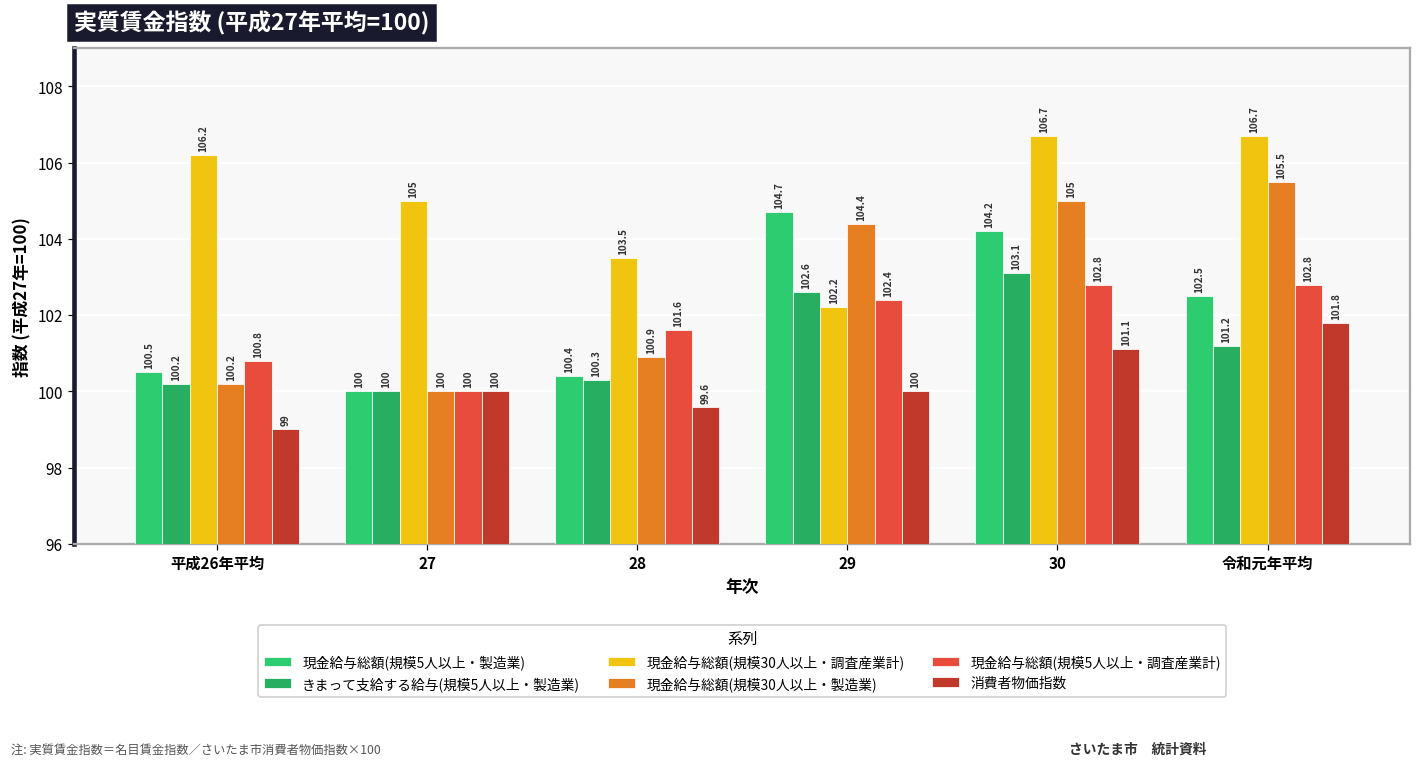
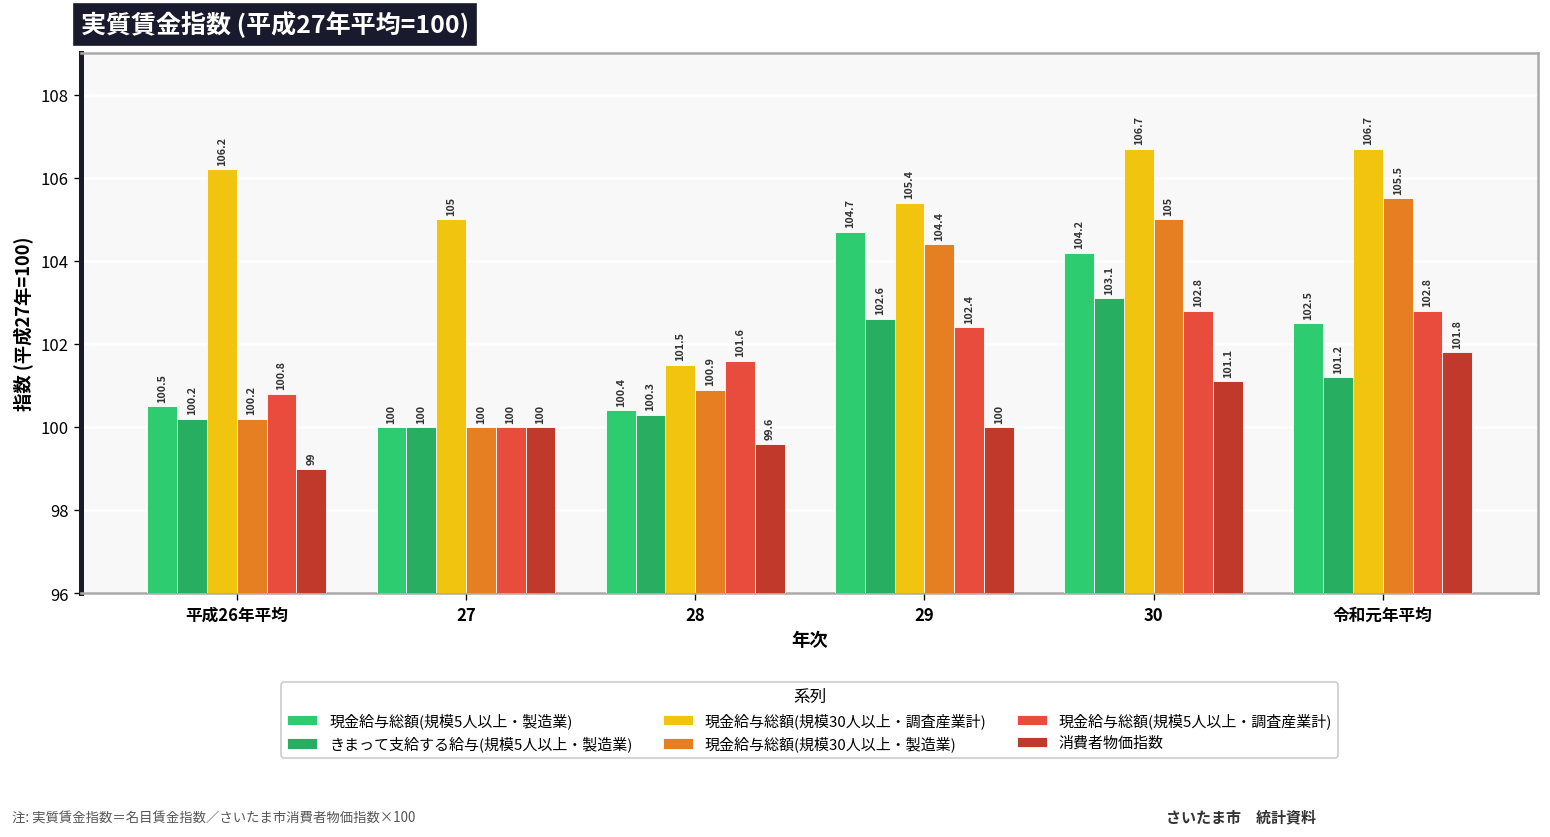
現金給与総額(規模30人以上・調査産業計), 28: 103.5 -> 101.5
現金給与総額(規模30人以上・調査産業計), 29: 102.2 -> 105.4
